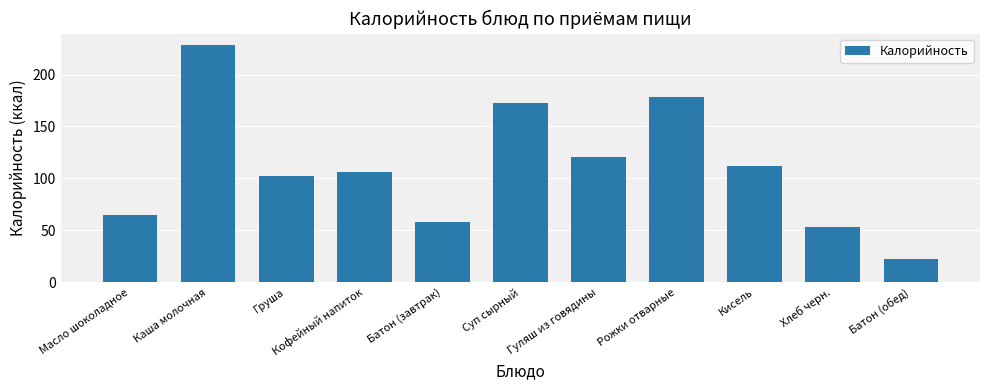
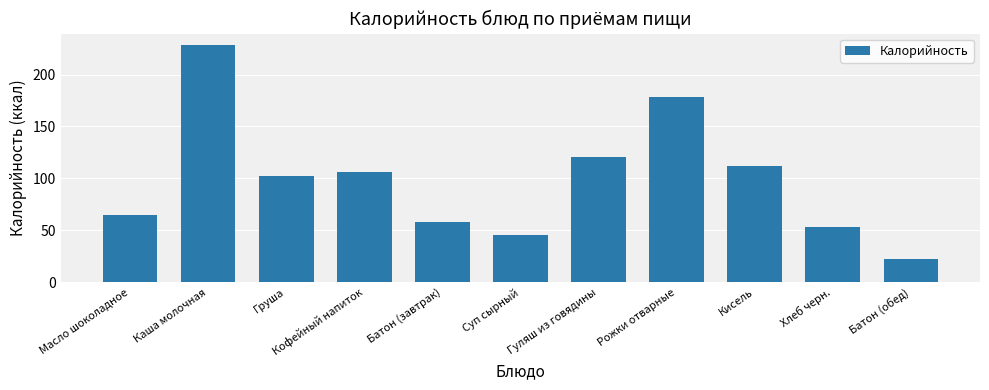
Суп сырный: 173 -> 45
